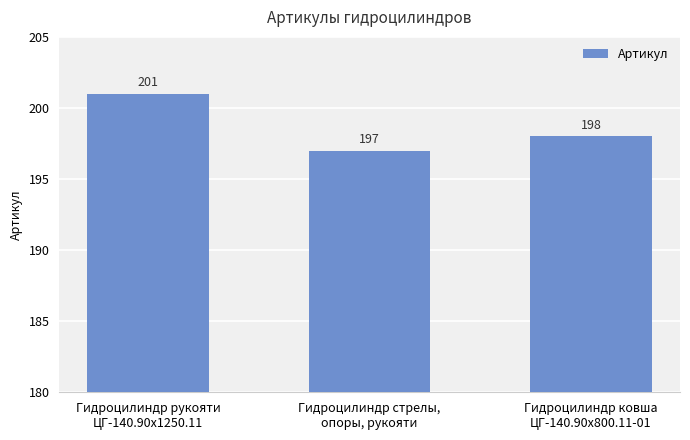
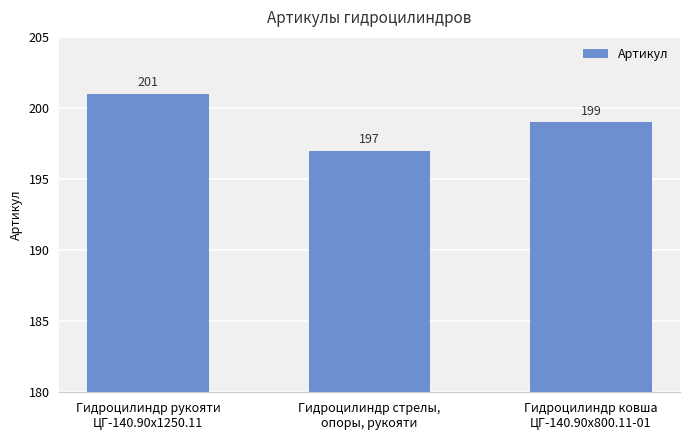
Гидроцилиндр ковша ЦГ-140.90х800.11-01: 198 -> 199
